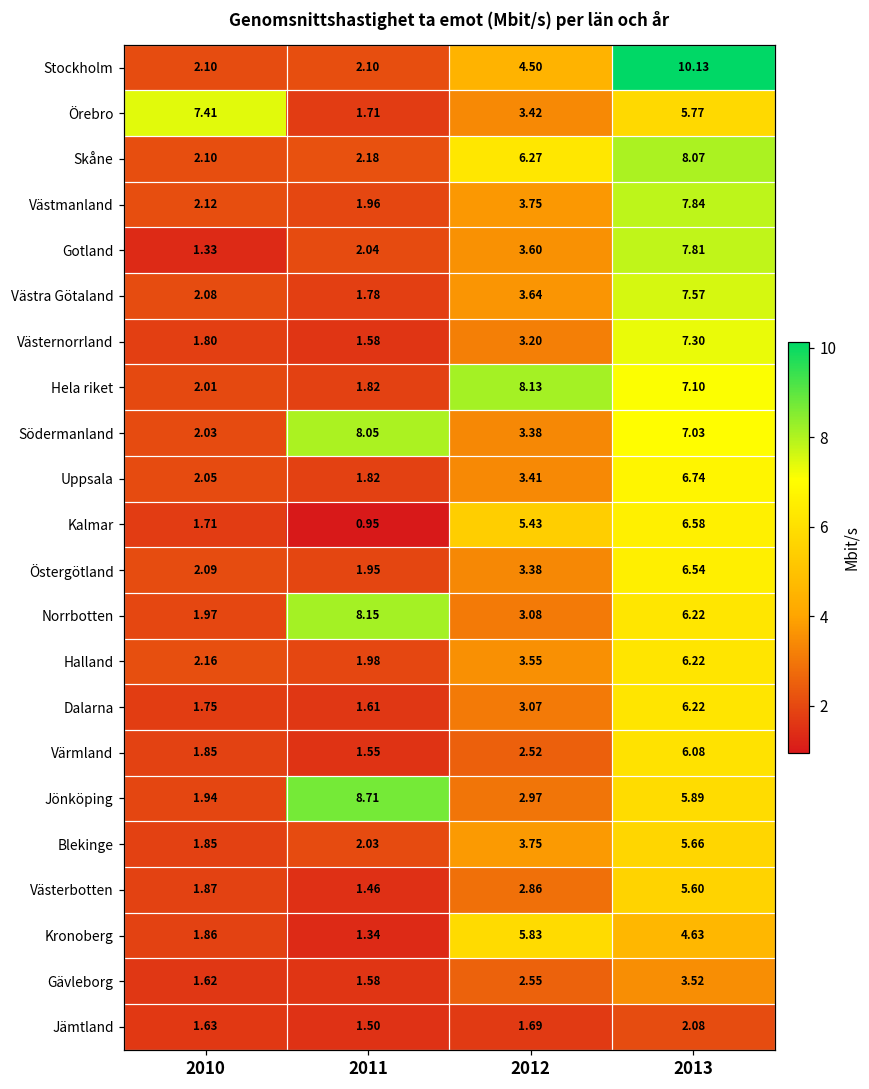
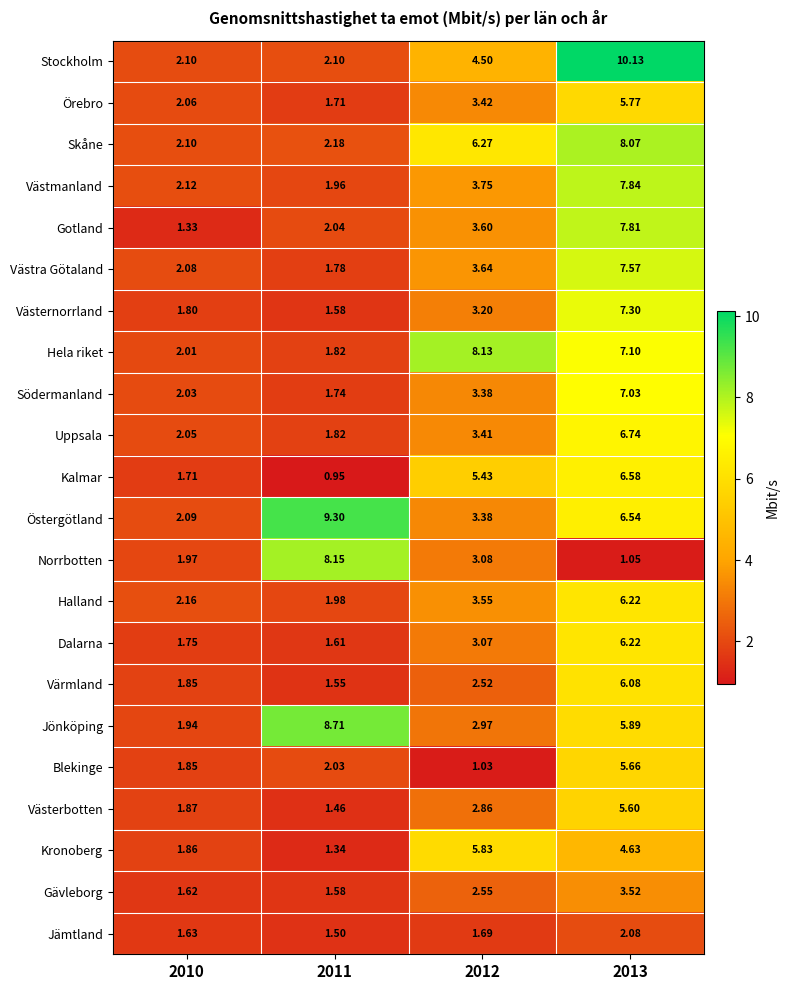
Örebro, 2010: 7.41 -> 2.06
Södermanland, 2011: 8.05 -> 1.74
Östergötland, 2011: 1.95 -> 9.30
Norrbotten, 2013: 6.22 -> 1.05
Blekinge, 2012: 3.75 -> 1.03
